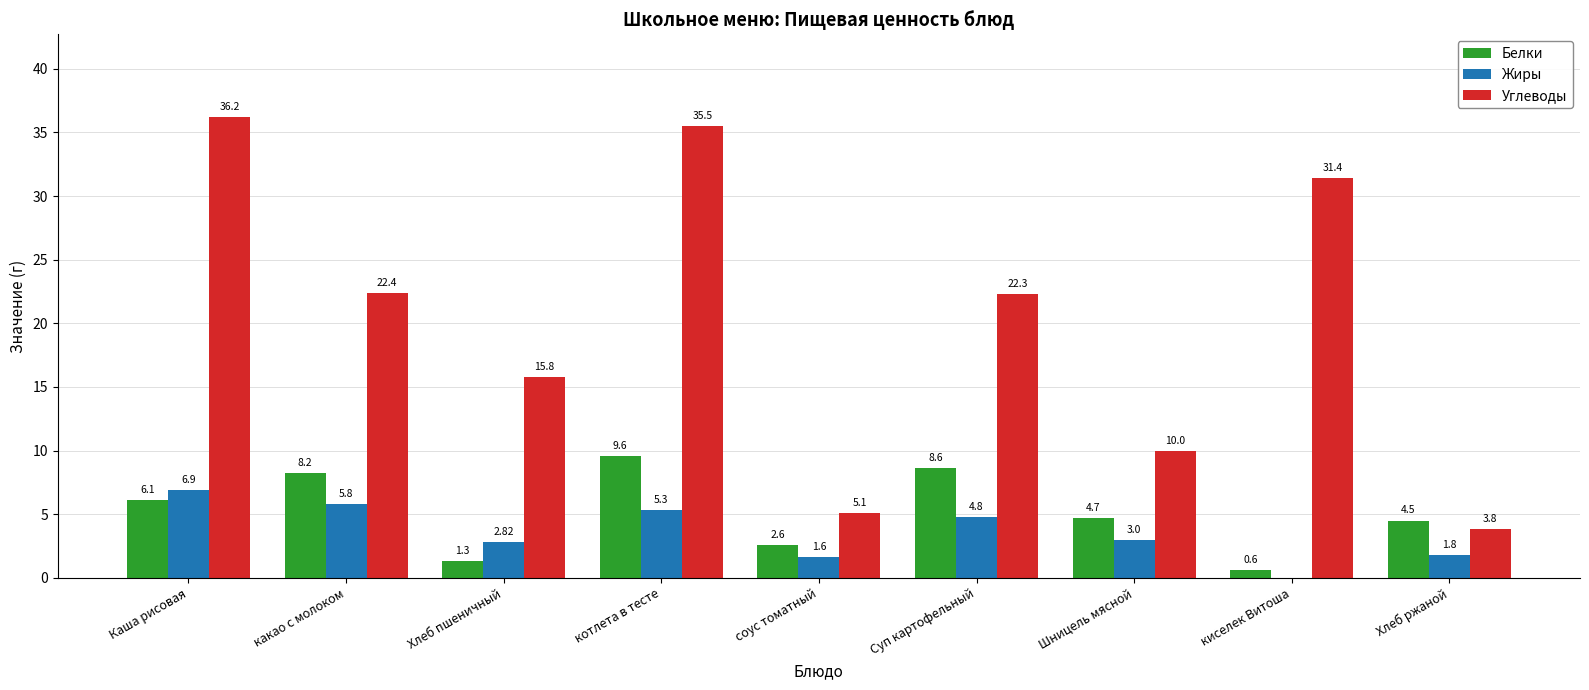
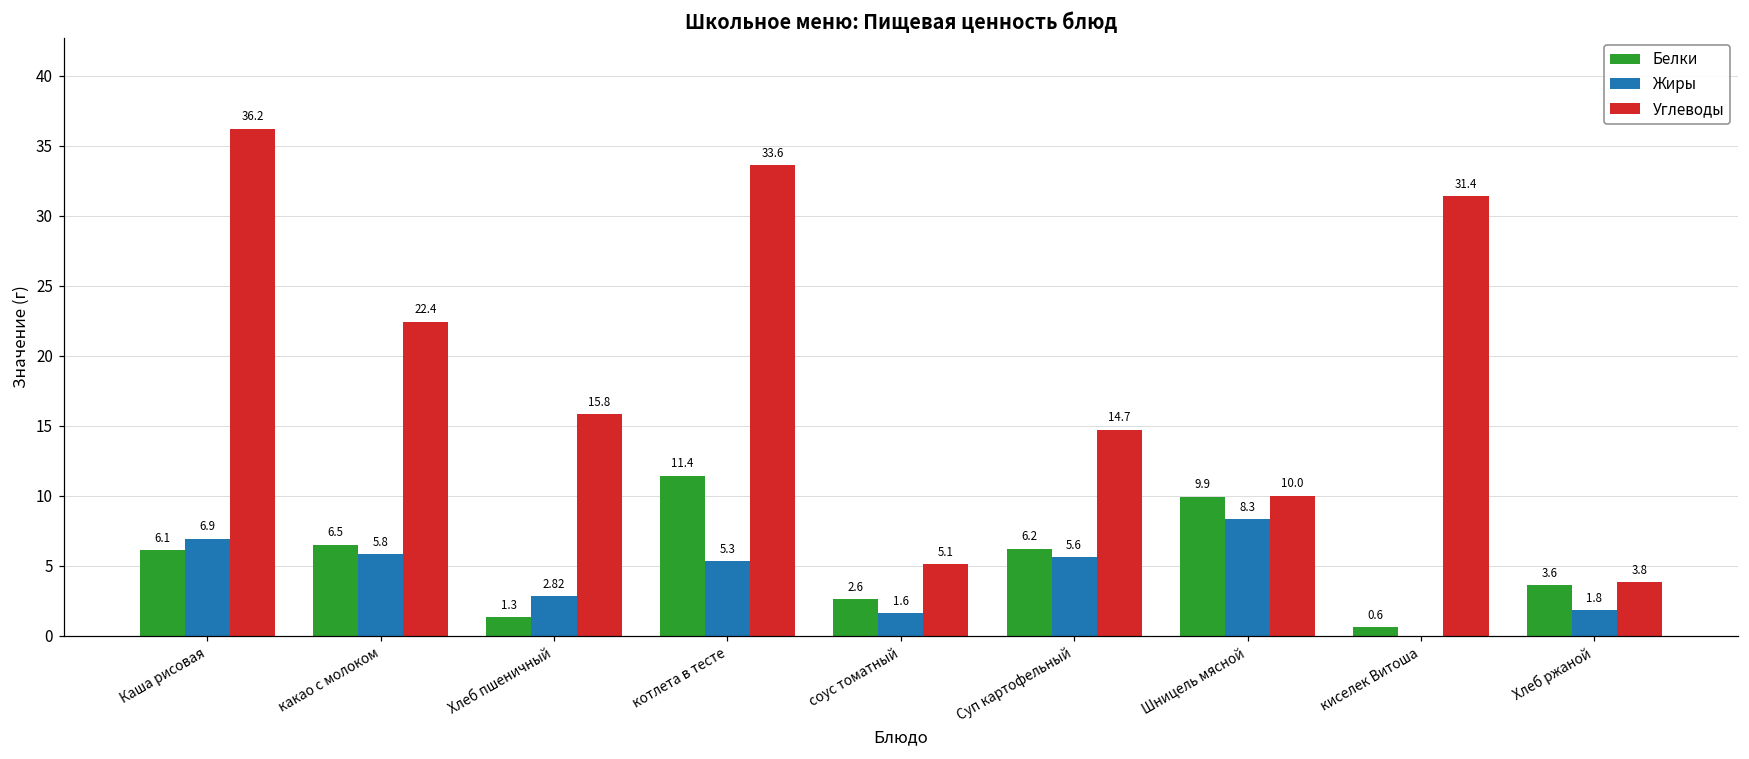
Белки, какао с молоком: 8.2 -> 6.5
Белки, котлета в тесте: 9.6 -> 11.4
Углеводы, котлета в тесте: 35.5 -> 33.6
Белки, Суп картофельный: 8.6 -> 6.2
Жиры, Суп картофельный: 4.8 -> 5.6
Углеводы, Суп картофельный: 22.3 -> 14.7
Белки, Шницель мясной: 4.7 -> 9.9
Жиры, Шницель мясной: 3.0 -> 8.3
Белки, Хлеб ржаной: 4.5 -> 3.6
